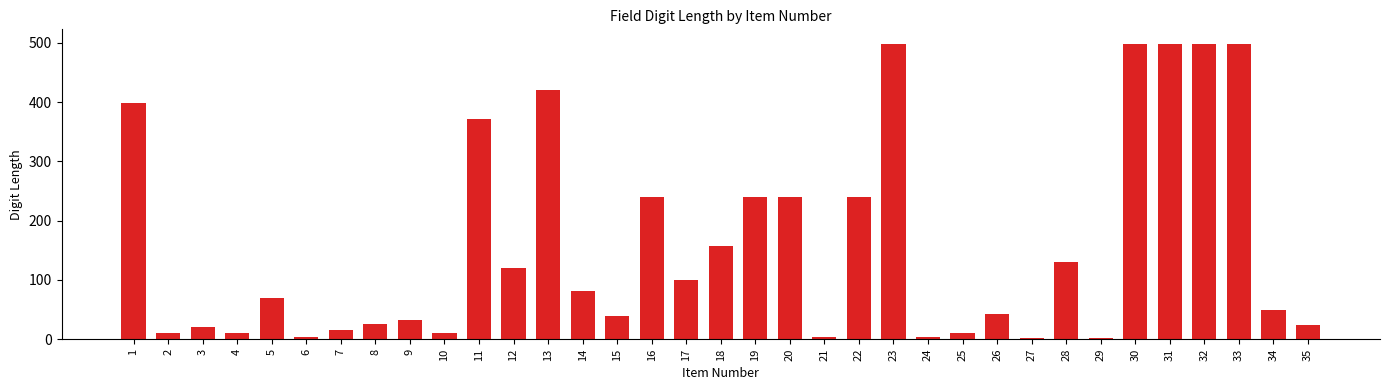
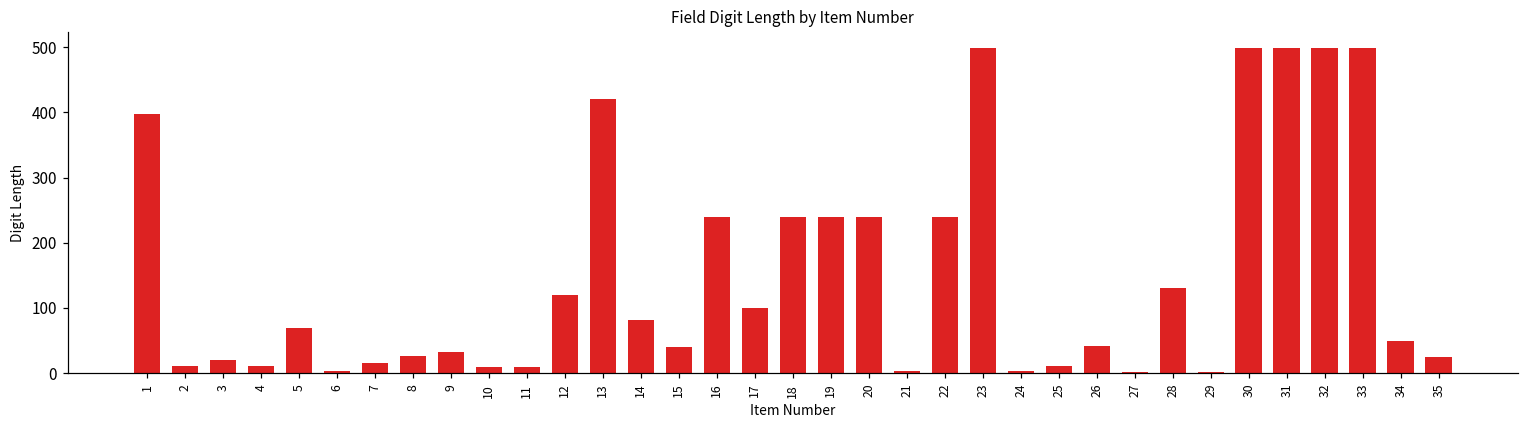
11: 370 -> 10
18: 160 -> 240
